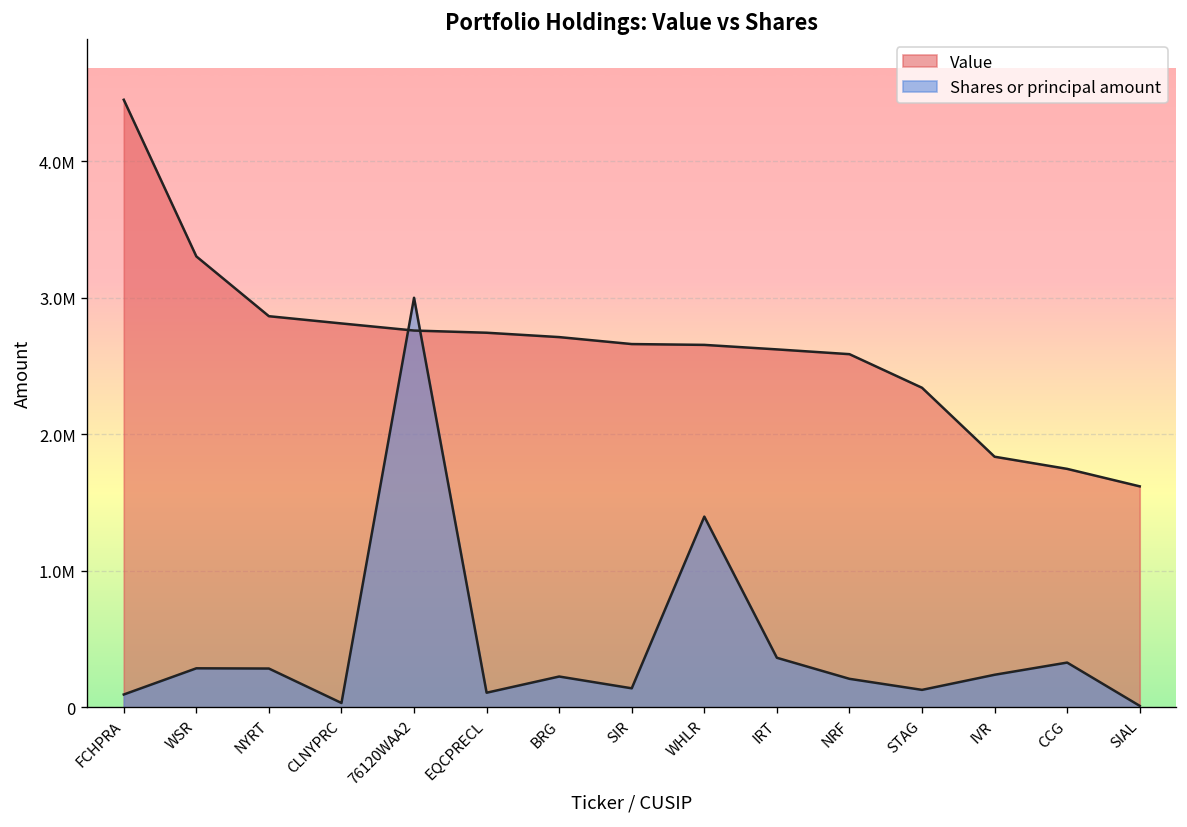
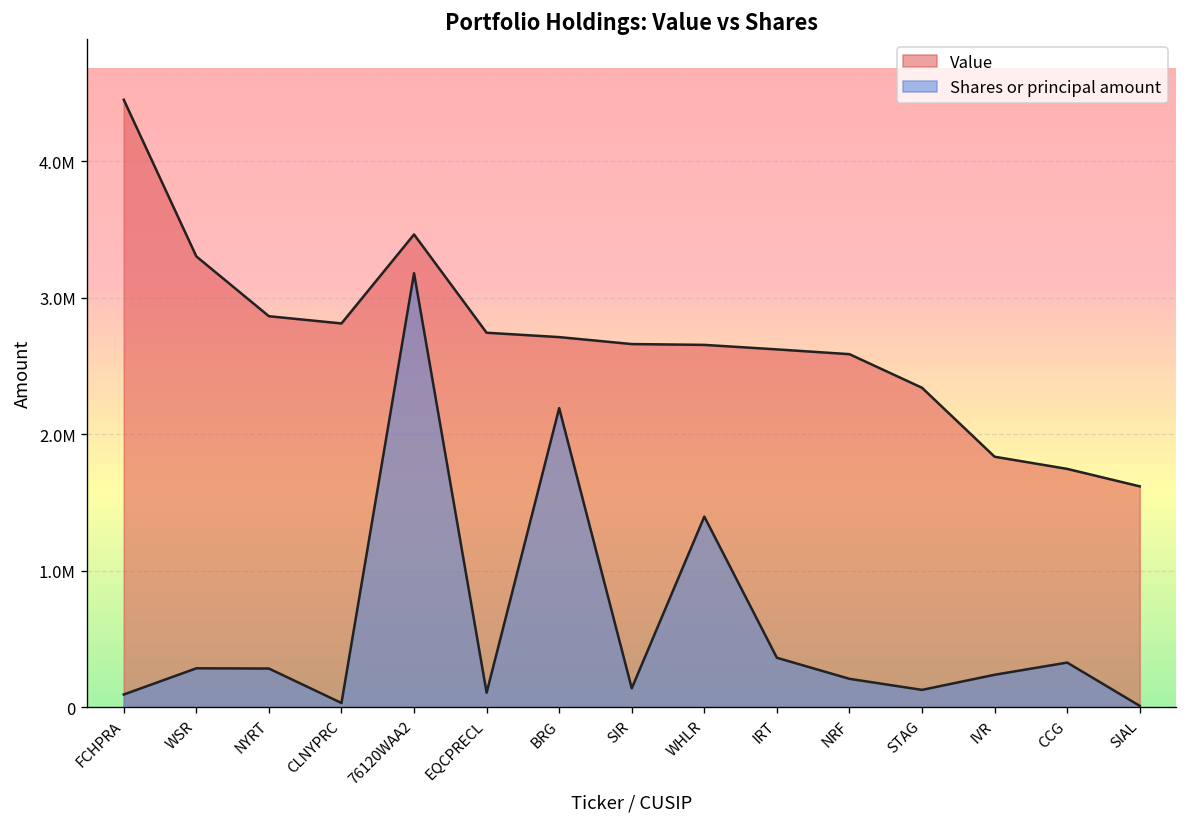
Value, 76120WAA2: 2760000 -> 3460000
Shares or principal amount, 76120WAA2: 3000000 -> 3180000
Shares or principal amount, BRG: 230000 -> 2190000
